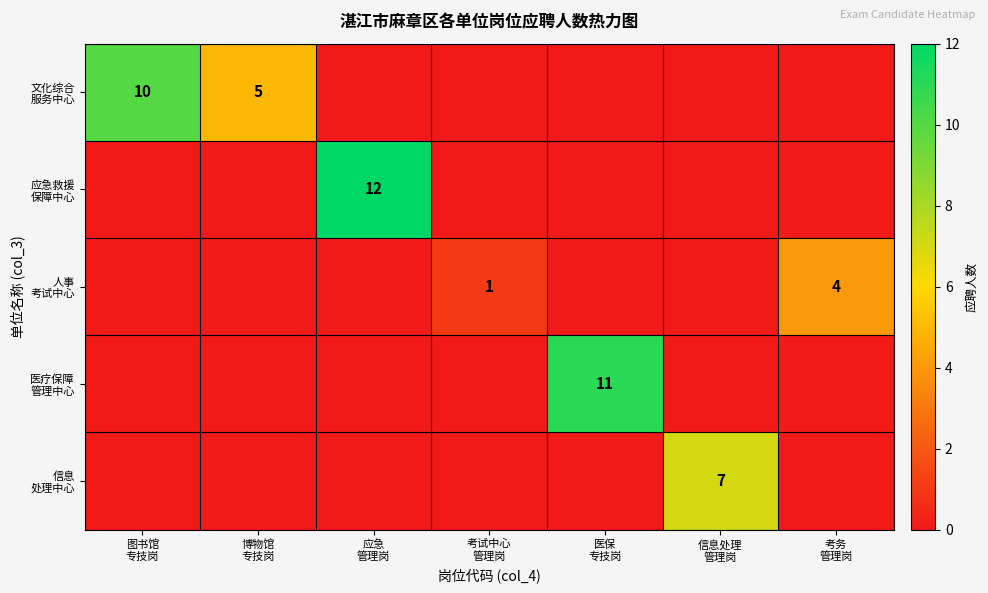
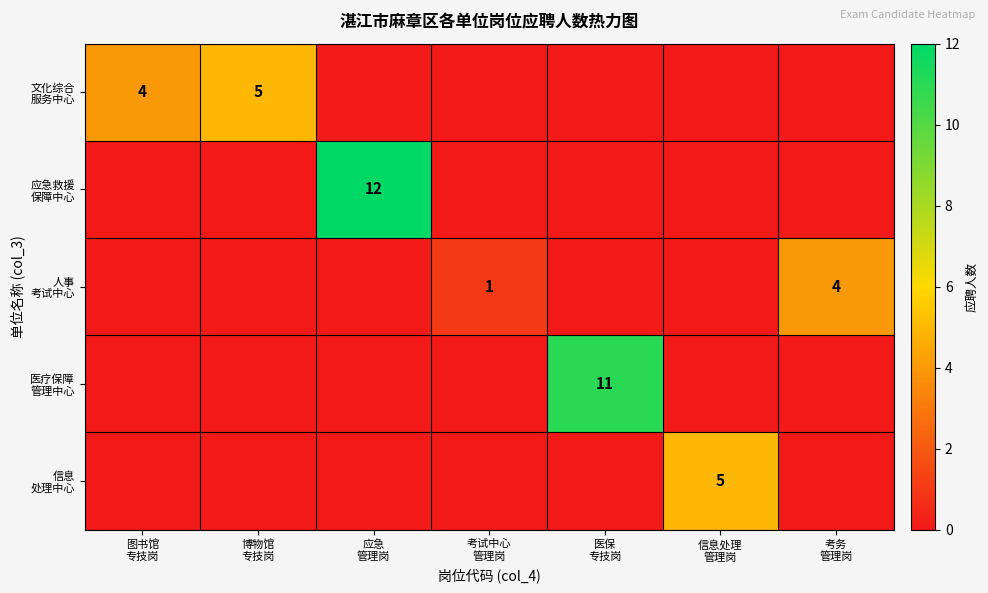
文化综合 服务中心, 图书馆 专技岗: 10 -> 4
信息 处理中心, 信息处理 管理岗: 7 -> 5
